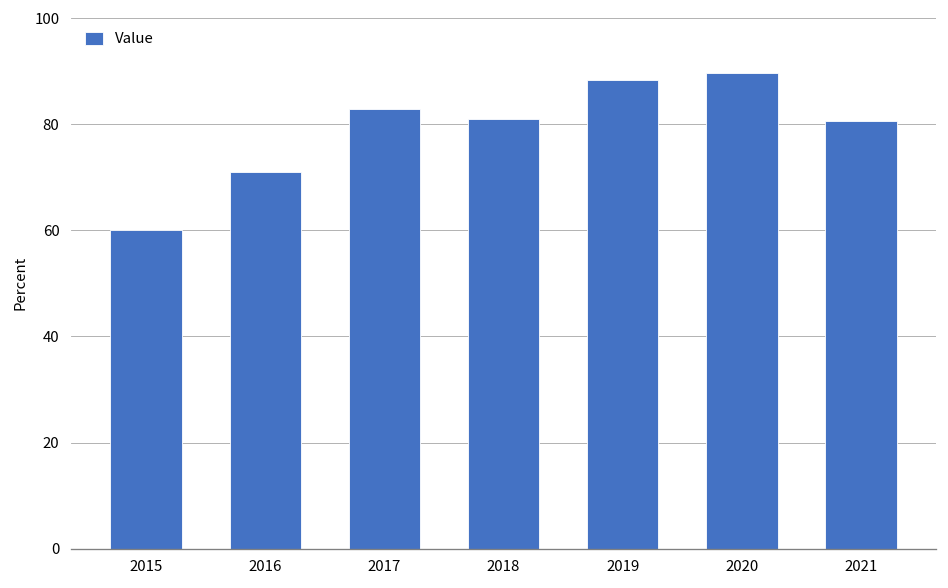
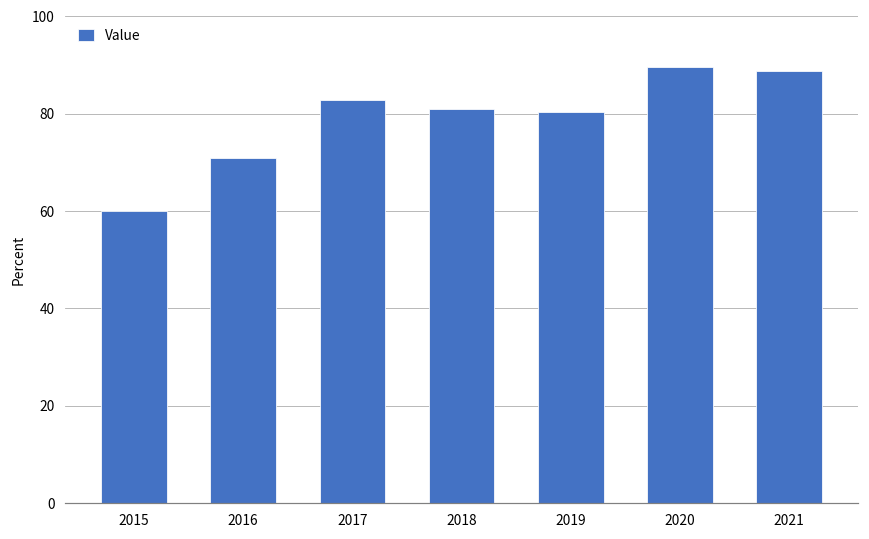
2019: 88 -> 80
2021: 81 -> 89
